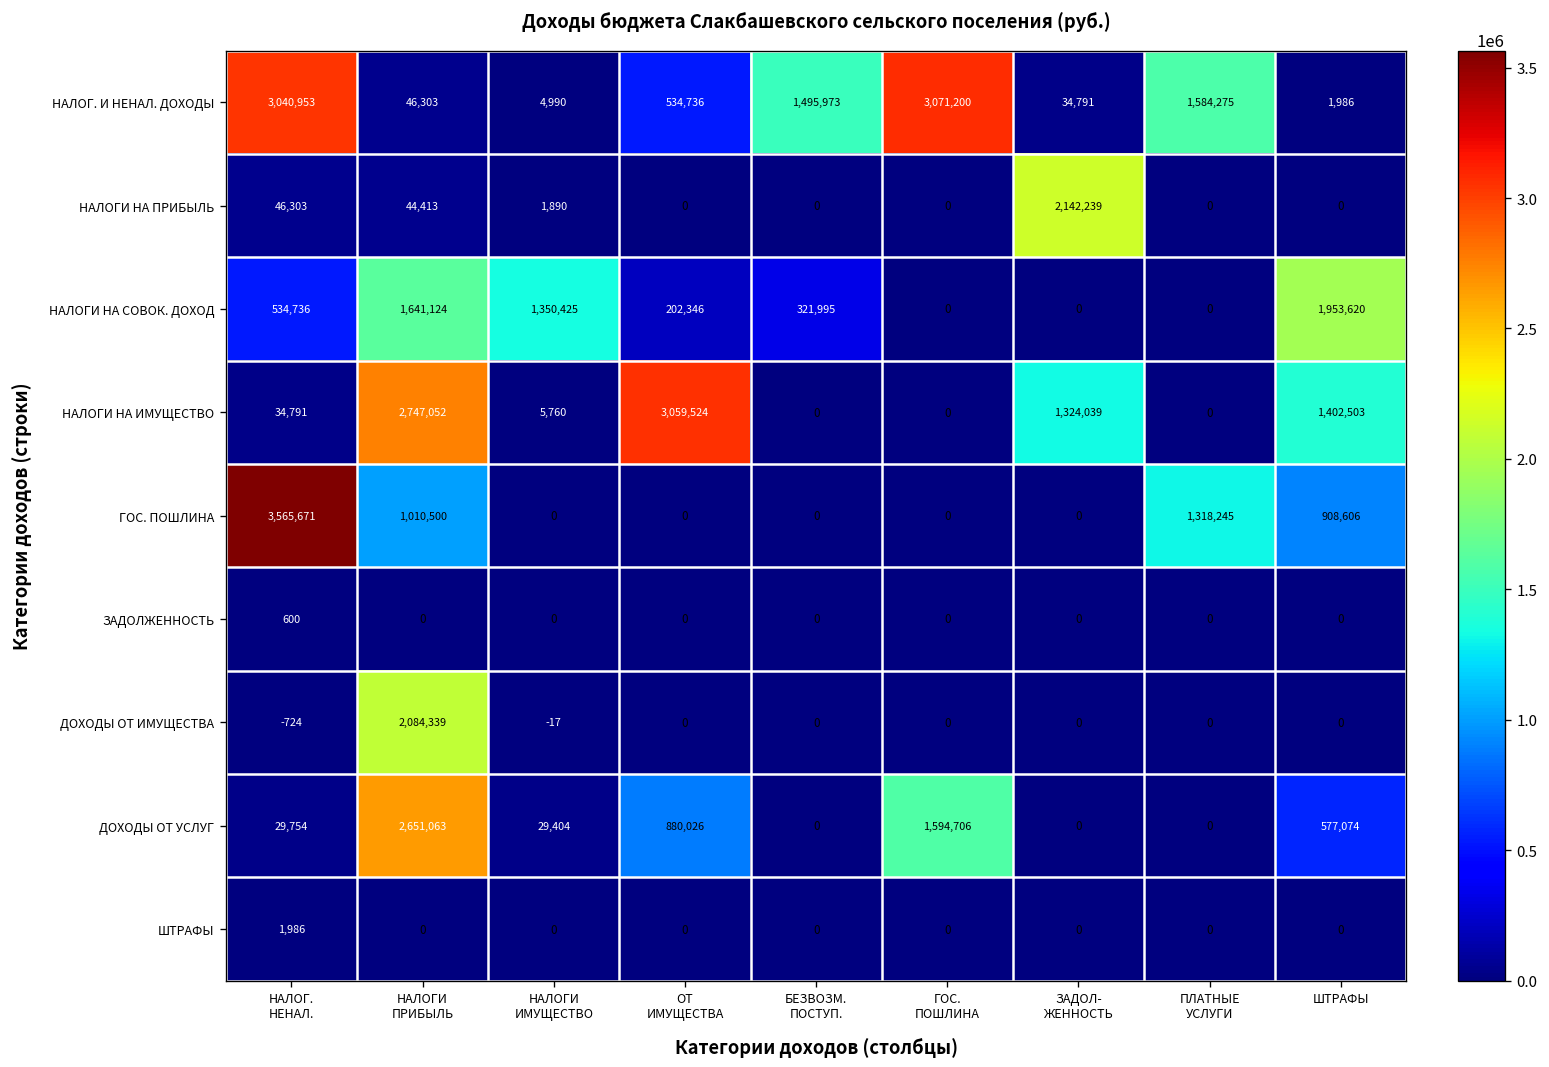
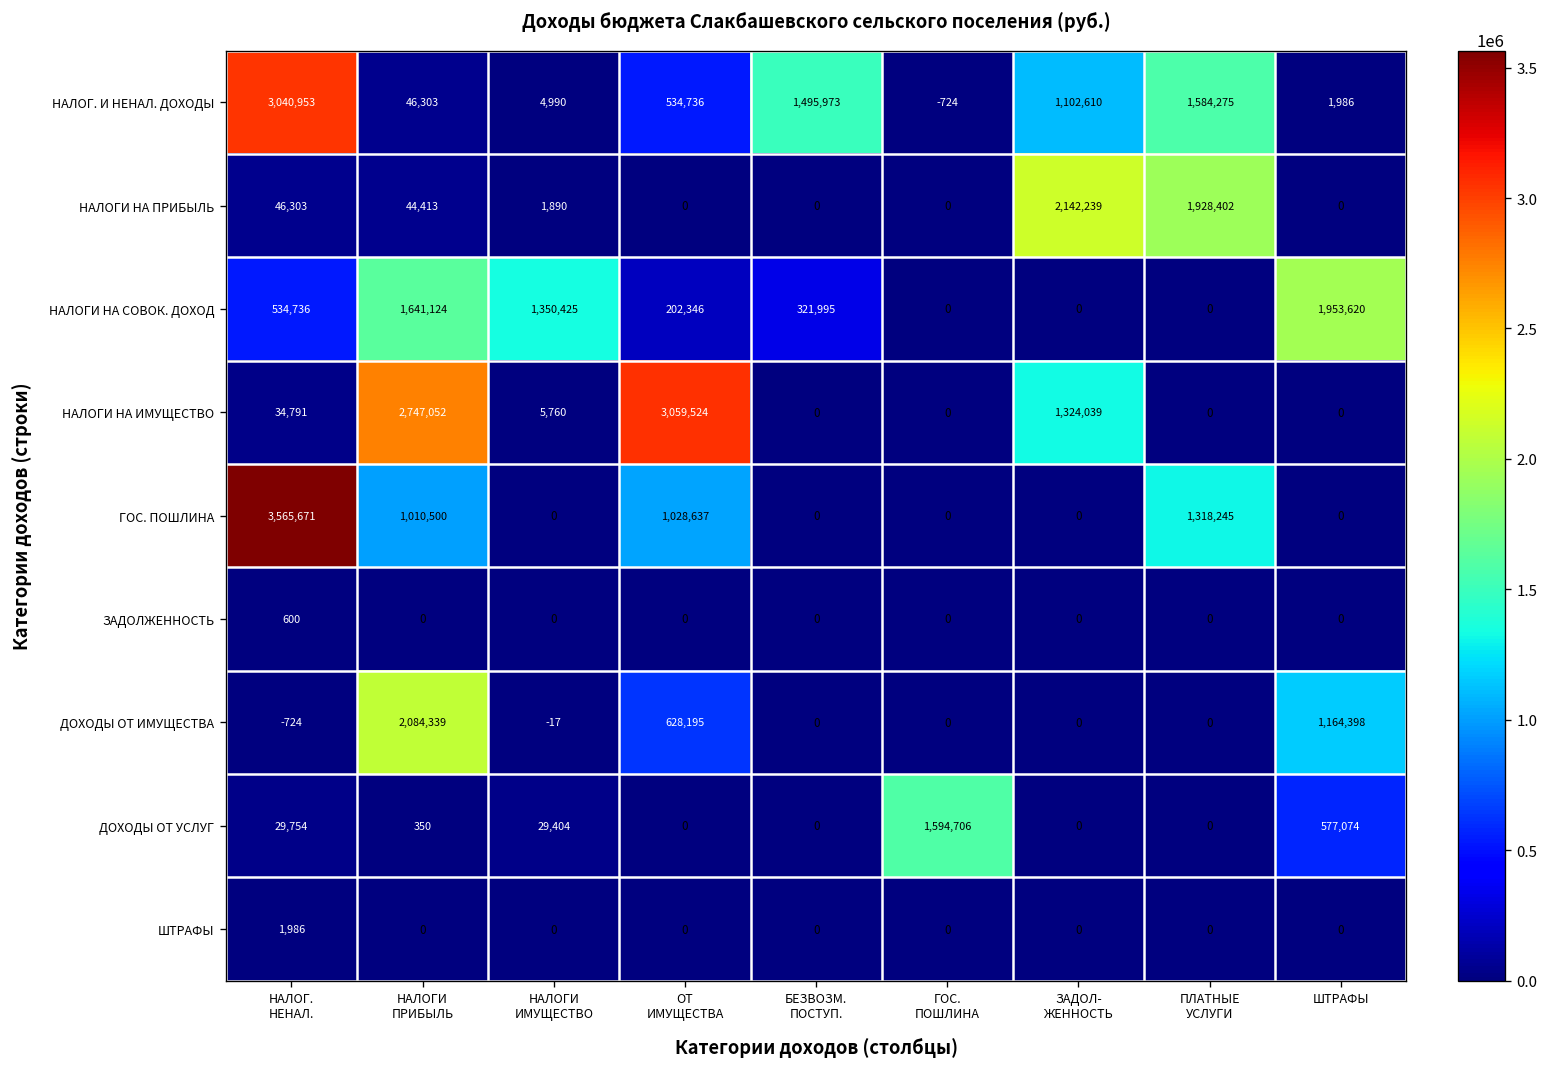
НАЛОГ. И НЕНАЛ. ДОХОДЫ, ГОС. ПОШЛИНА: 3,071,200 -> -724
НАЛОГ. И НЕНАЛ. ДОХОДЫ, ЗАДОЛ- ЖЕННОСТЬ: 34,791 -> 1,102,610
НАЛОГИ НА ПРИБЫЛЬ, ПЛАТНЫЕ УСЛУГИ: 0 -> 1,928,402
НАЛОГИ НА ИМУЩЕСТВО, ШТРАФЫ: 1,402,503 -> 0
ГОС. ПОШЛИНА, ОТ ИМУЩЕСТВА: 0 -> 1,028,637
ГОС. ПОШЛИНА, ШТРАФЫ: 908,606 -> 0
ДОХОДЫ ОТ ИМУЩЕСТВА, ОТ ИМУЩЕСТВА: 0 -> 628,195
ДОХОДЫ ОТ ИМУЩЕСТВА, ШТРАФЫ: 0 -> 1,164,398
ДОХОДЫ ОТ УСЛУГ, НАЛОГИ ПРИБЫЛЬ: 2,651,063 -> 350
ДОХОДЫ ОТ УСЛУГ, ОТ ИМУЩЕСТВА: 880,026 -> 0
